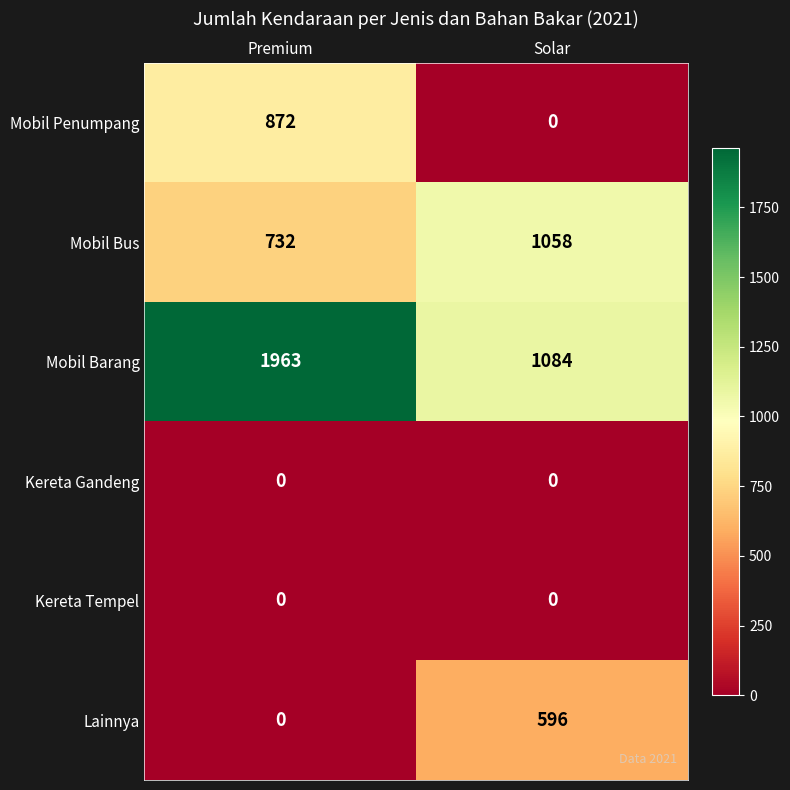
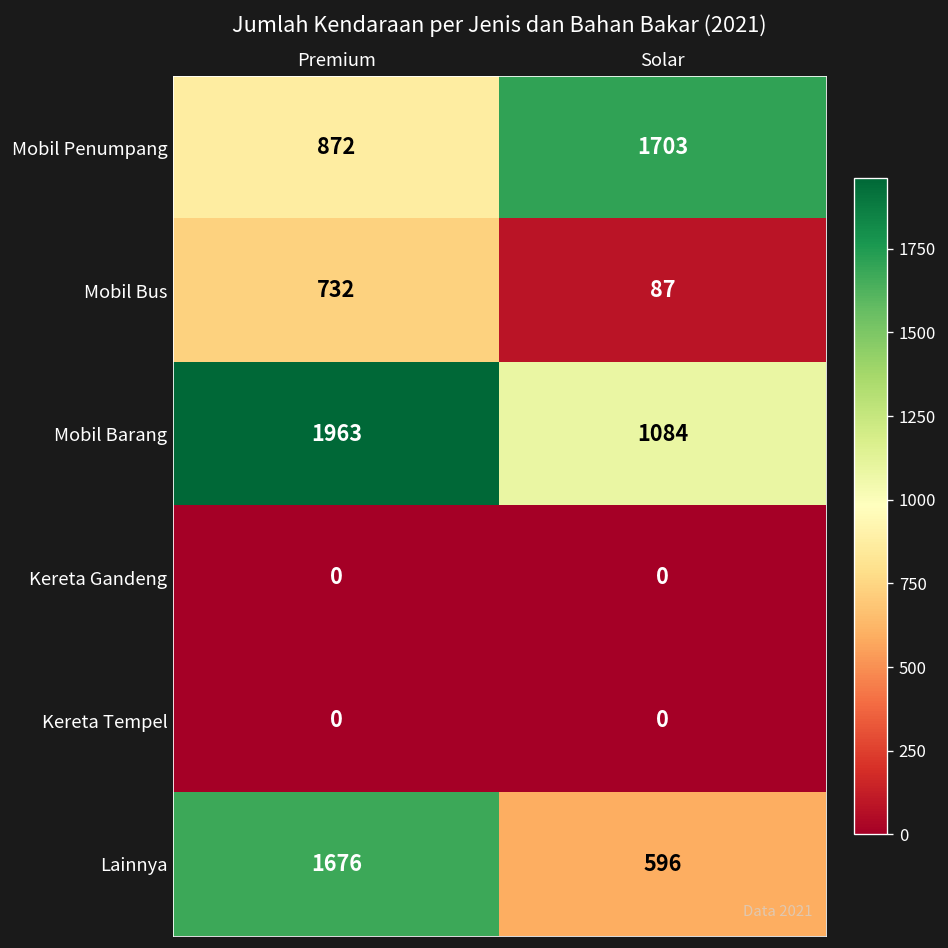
Mobil Penumpang, Solar: 0 -> 1703
Mobil Bus, Solar: 1058 -> 87
Lainnya, Premium: 0 -> 1676
